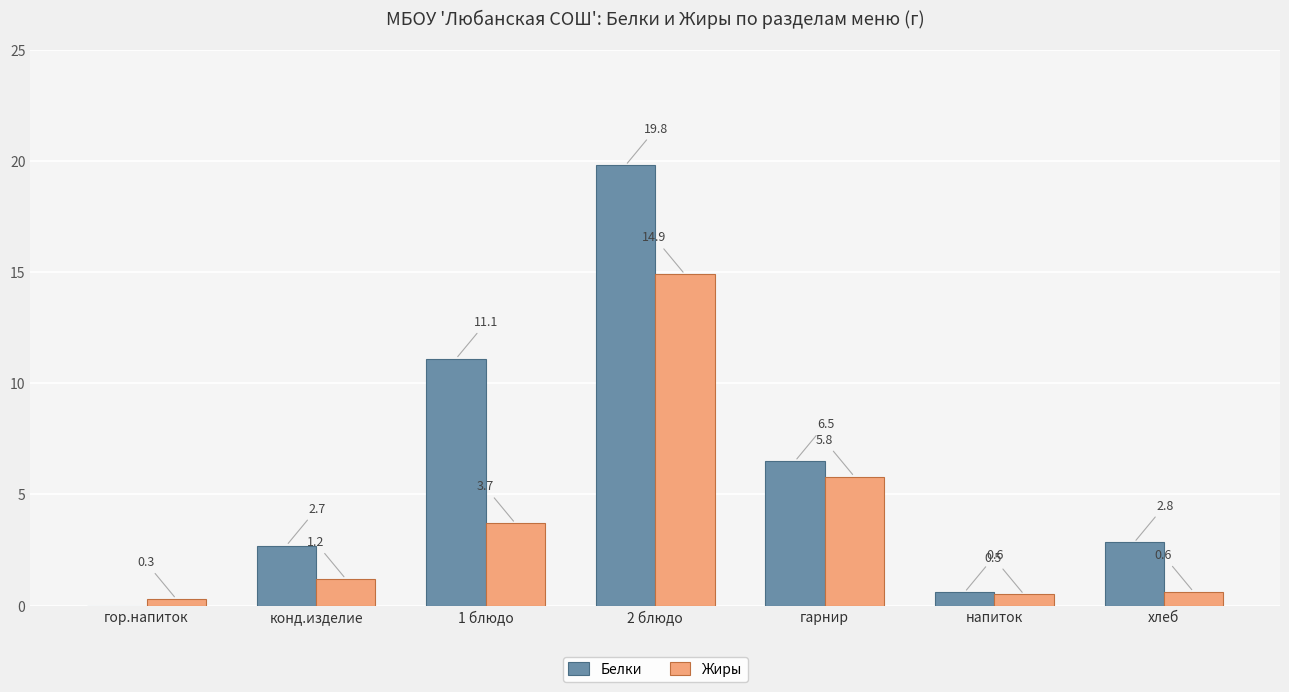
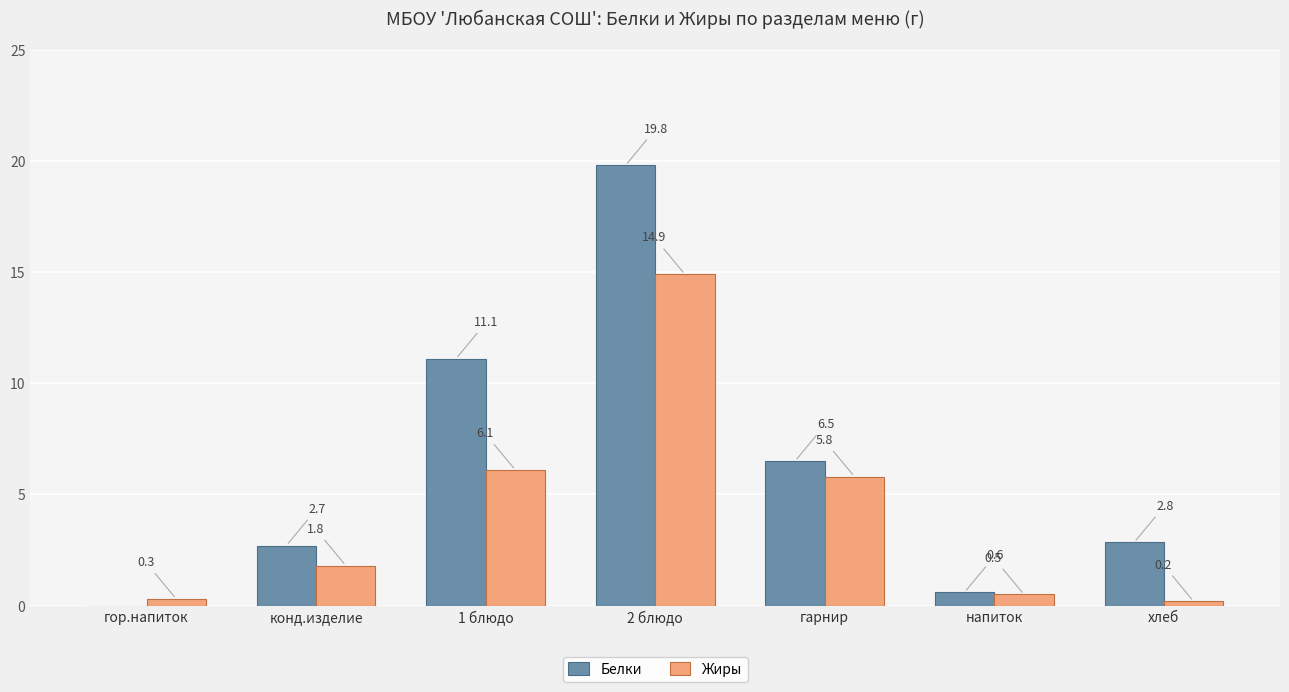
Жиры, конд.изделие: 1.2 -> 1.8
Жиры, 1 блюдо: 3.7 -> 6.1
Жиры, хлеб: 0.6 -> 0.2
